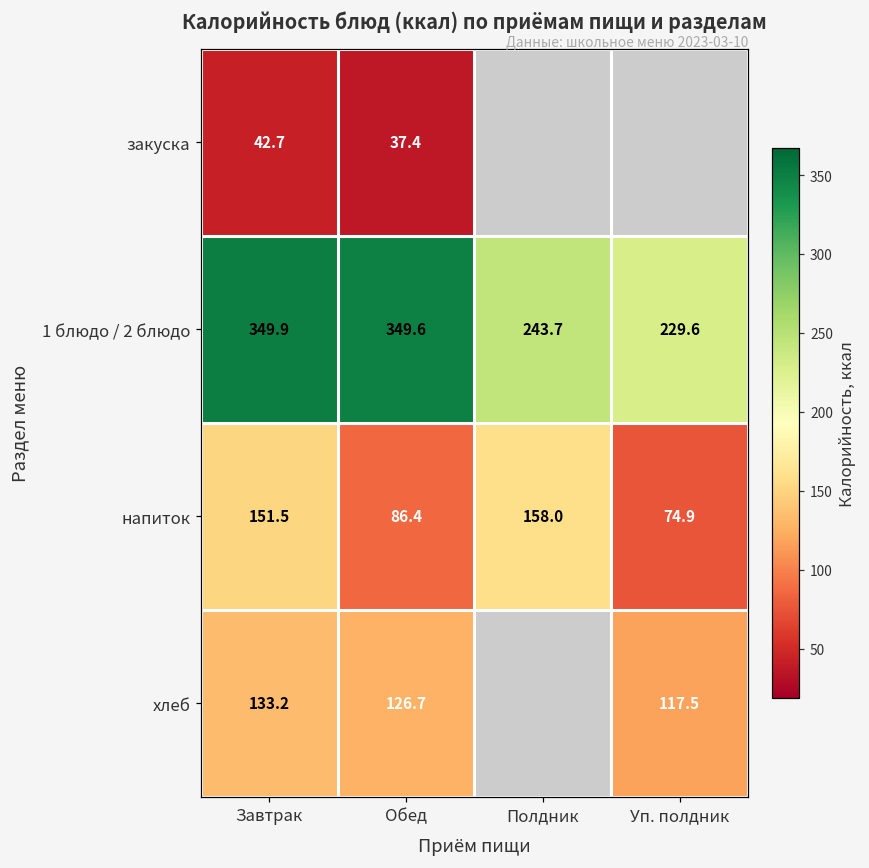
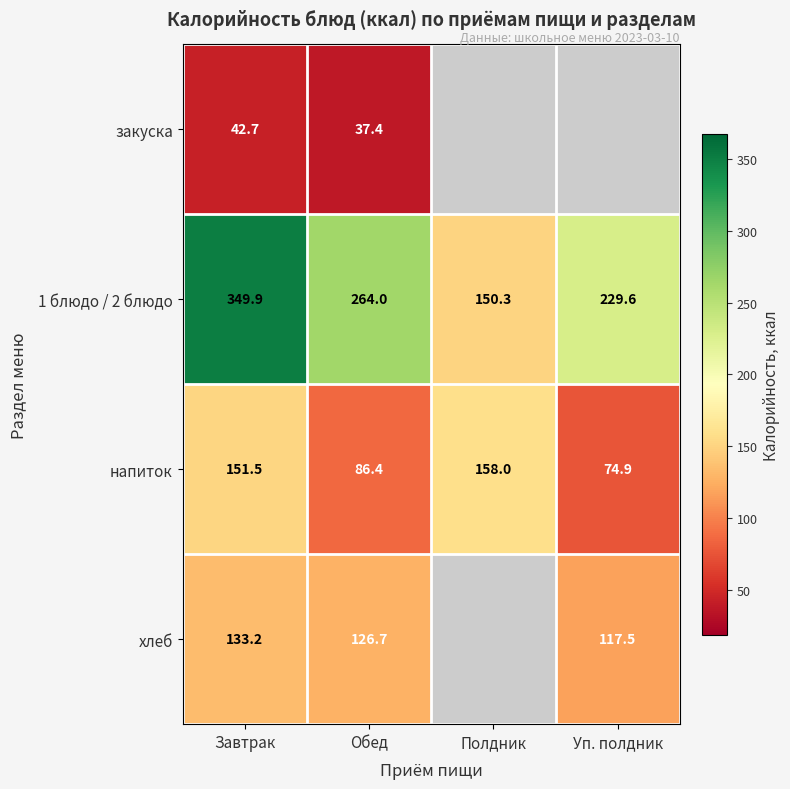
1 блюдо / 2 блюдо, Обед: 349.6 -> 264.0
1 блюдо / 2 блюдо, Полдник: 243.7 -> 150.3
